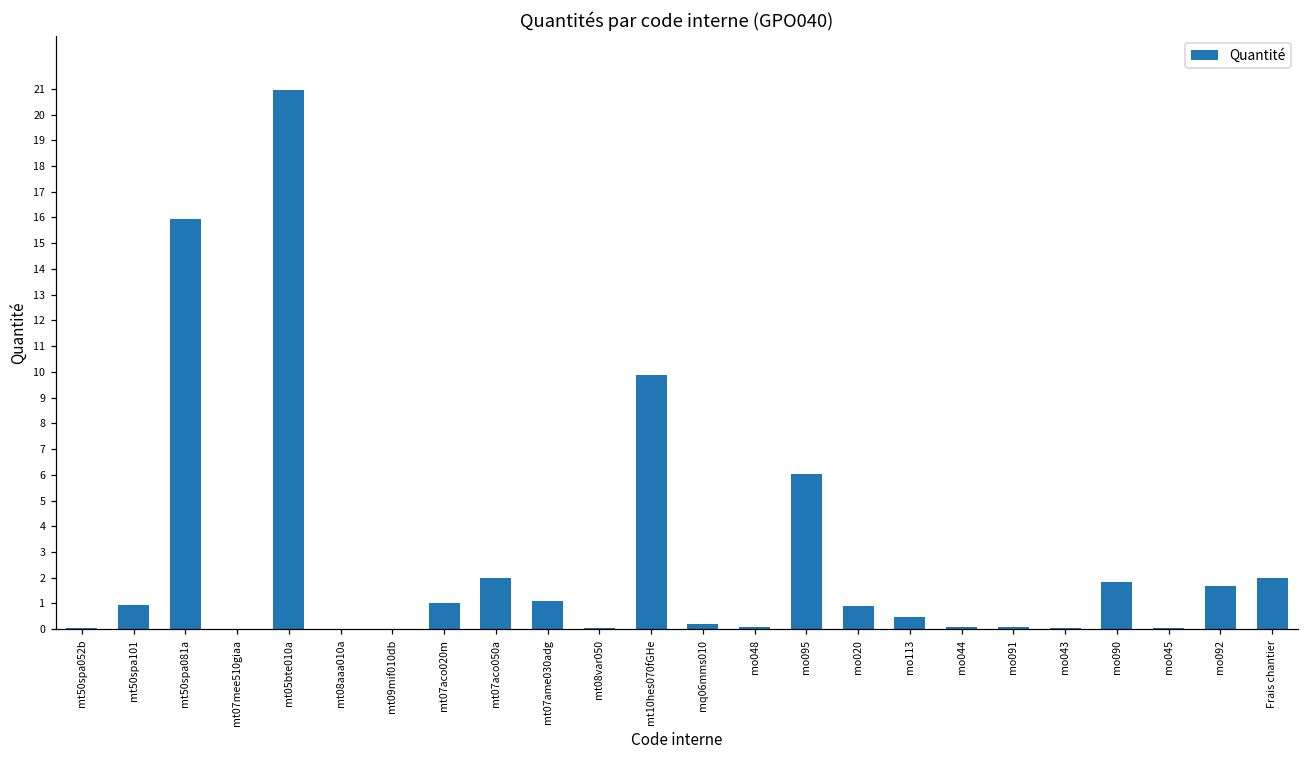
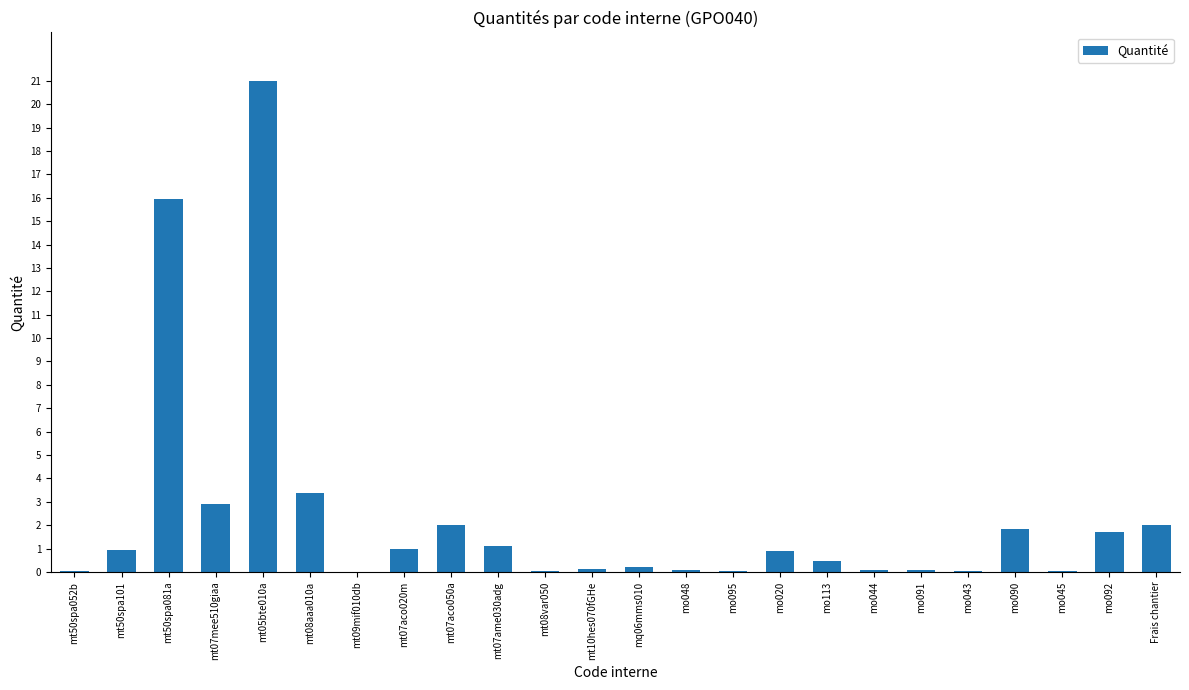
mt07mee510giaa: 0.0 -> 2.9
mt08aaa010a: 0.0 -> 3.4
mt10hes070fGHe: 9.9 -> 0.1
mo095: 6.0 -> 0.0
